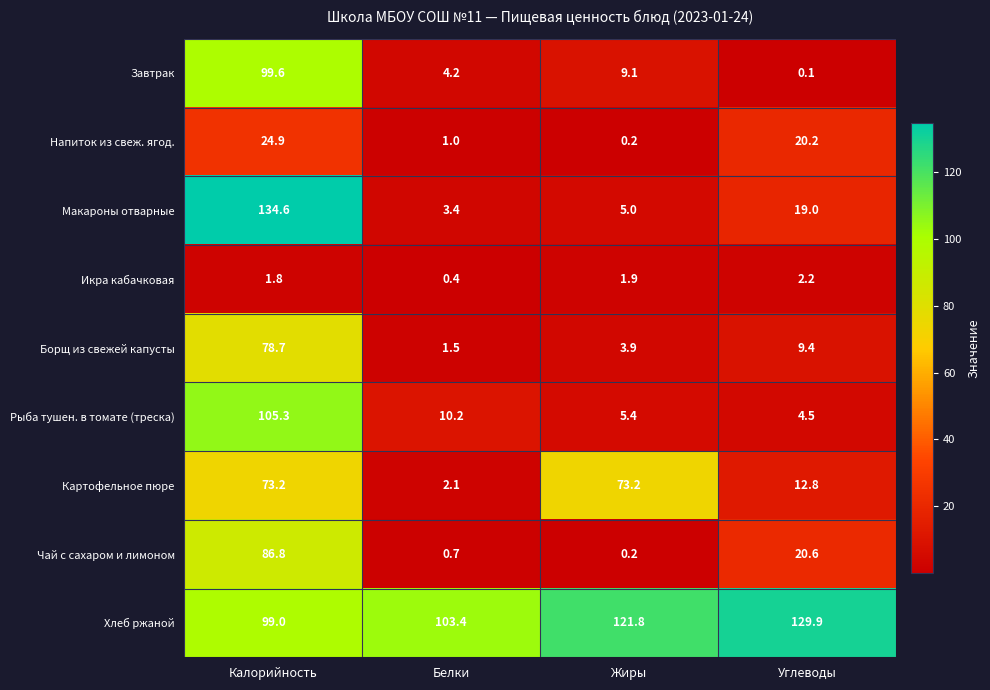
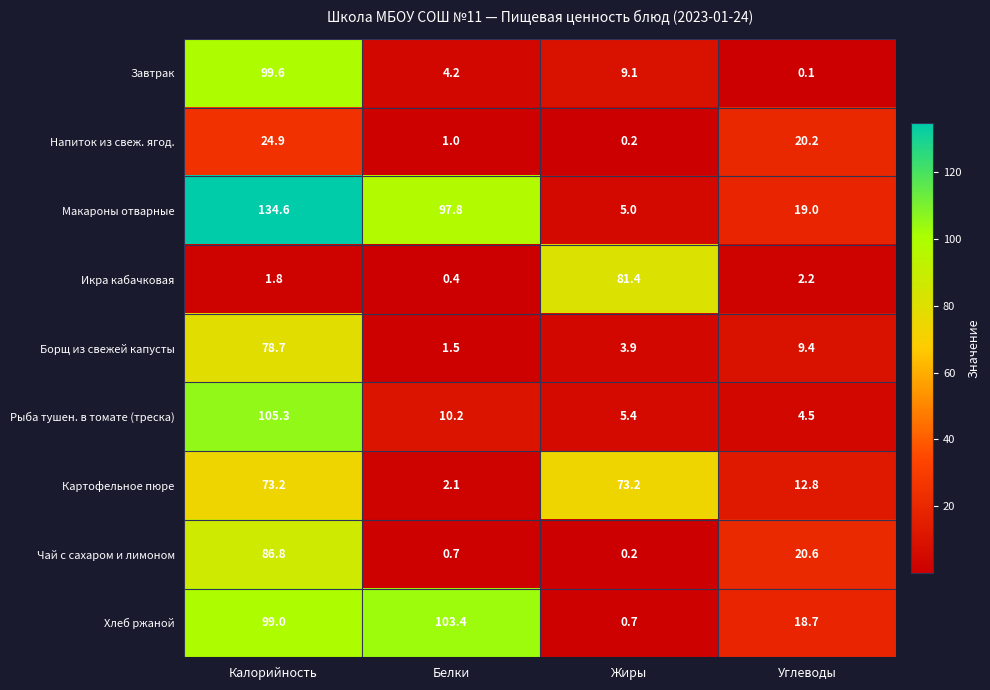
Макароны отварные, Белки: 3.4 -> 97.8
Икра кабачковая, Жиры: 1.9 -> 81.4
Хлеб ржаной, Жиры: 121.8 -> 0.7
Хлеб ржаной, Углеводы: 129.9 -> 18.7
